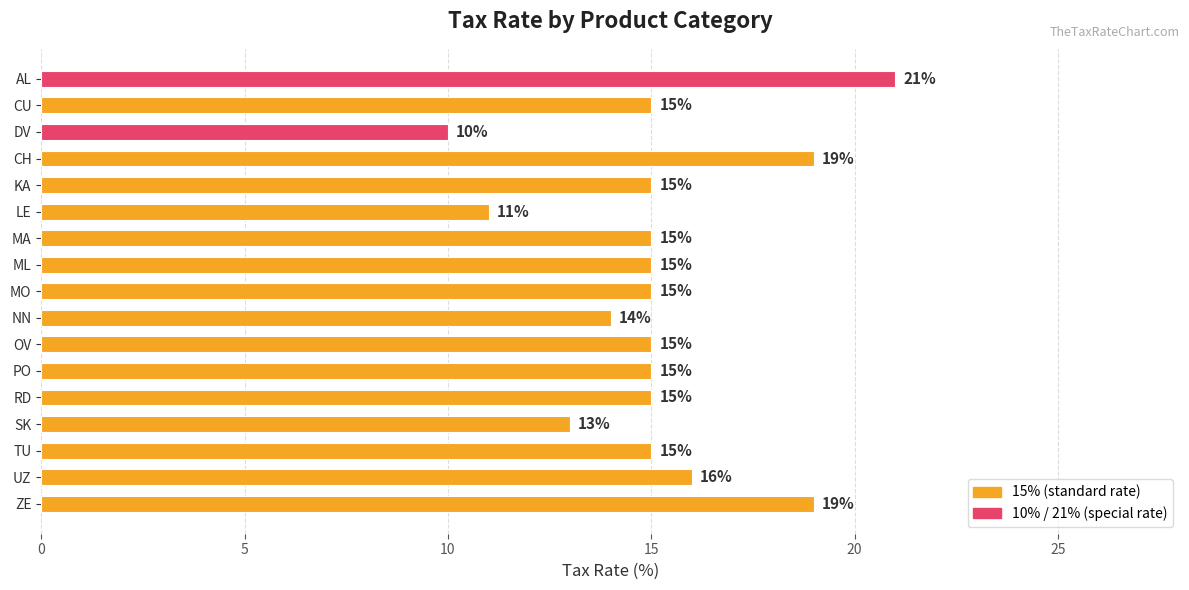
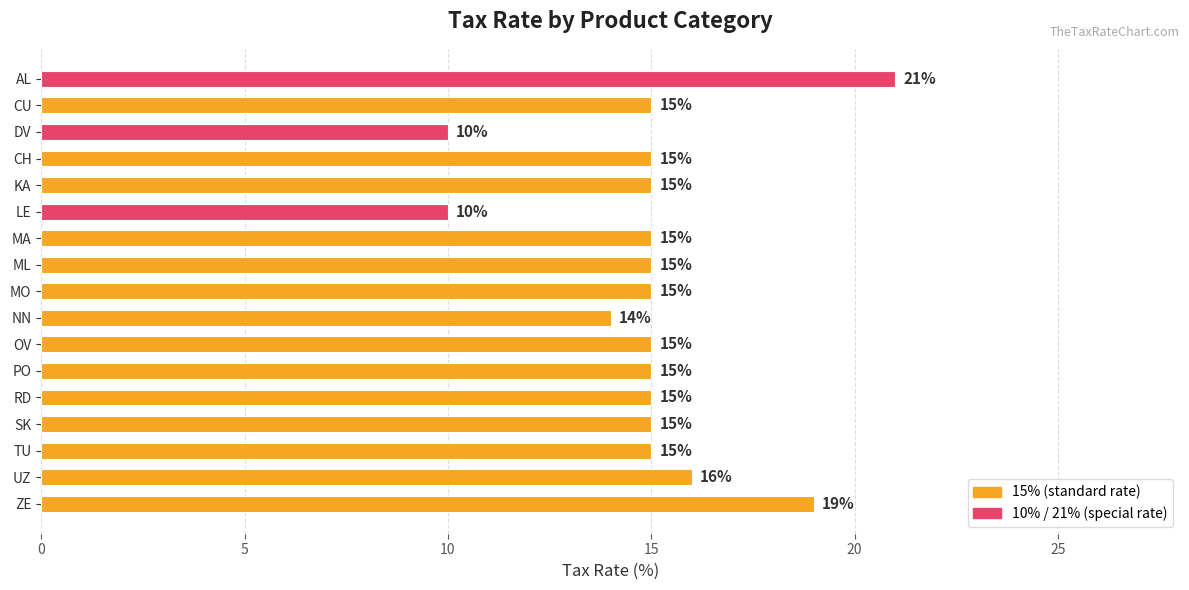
CH: 19% -> 15%
LE: 11% -> 10%
SK: 13% -> 15%
